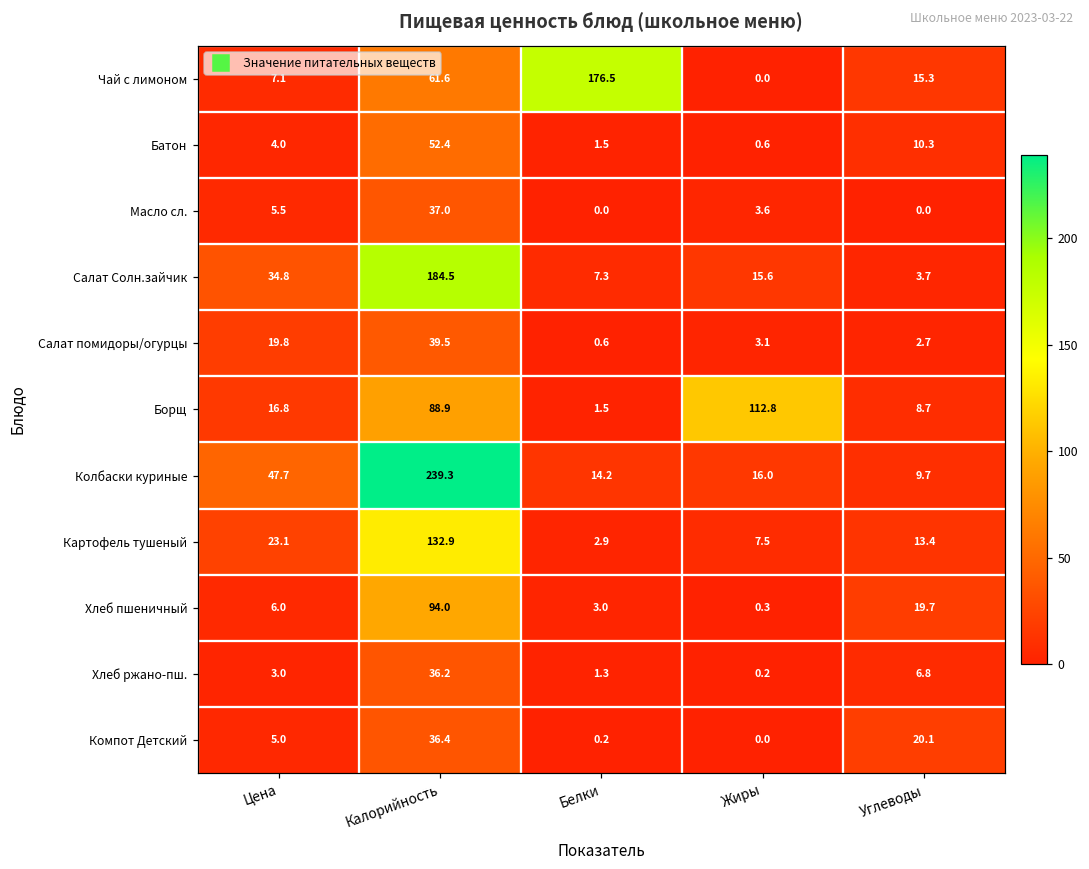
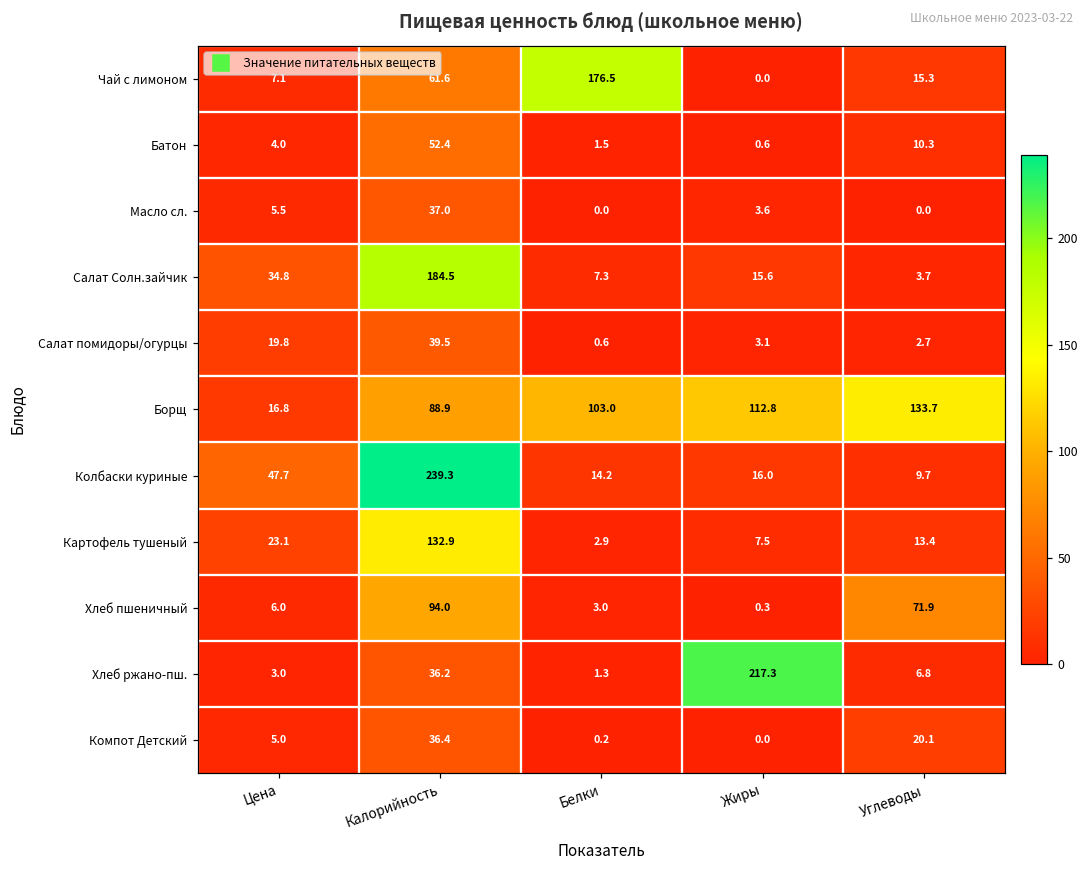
Борщ, Белки: 1.5 -> 103.0
Борщ, Углеводы: 8.7 -> 133.7
Хлеб пшеничный, Углеводы: 19.7 -> 71.9
Хлеб ржано-пш., Жиры: 0.2 -> 217.3
